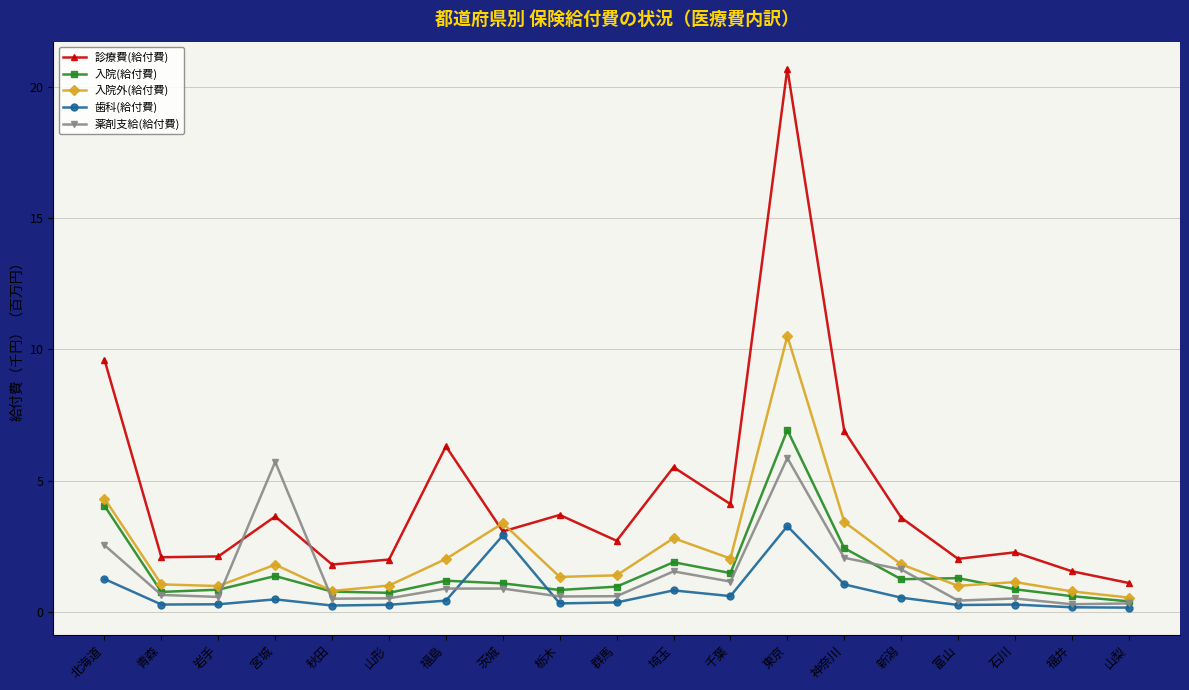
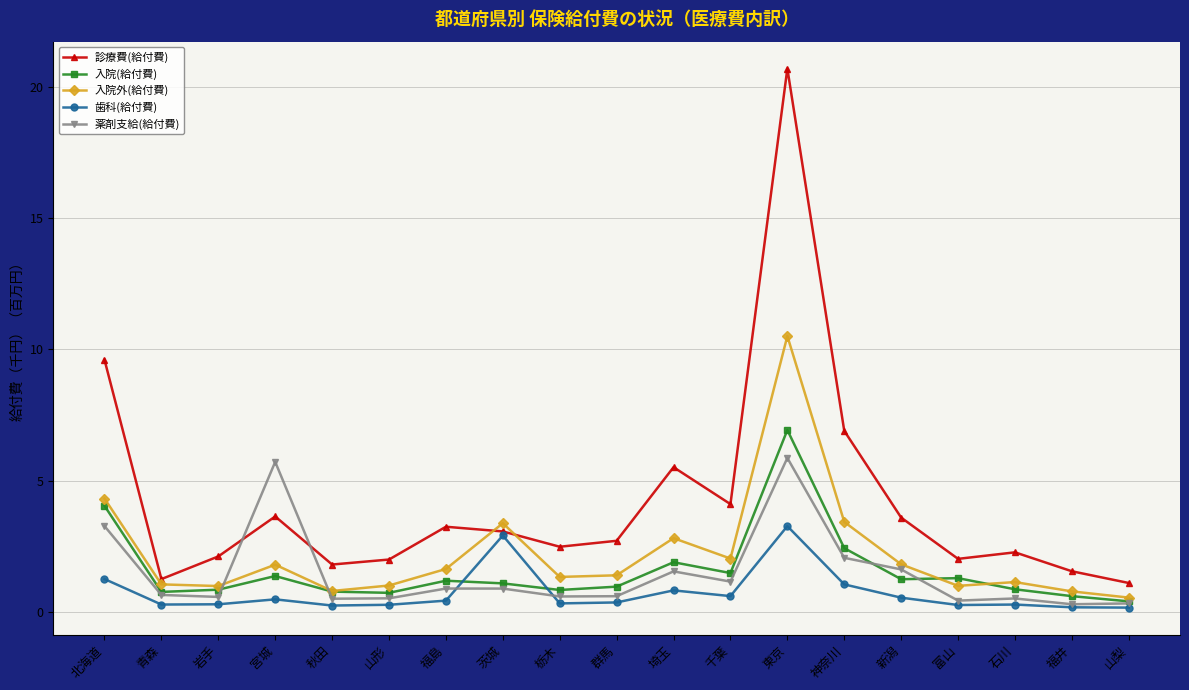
薬剤支給(給付費), 北海道: 2.5 -> 3.3
診療費(給付費), 青森: 2.1 -> 1.2
診療費(給付費), 福島: 6.3 -> 3.2
入院外(給付費), 福島: 2.0 -> 1.6
診療費(給付費), 栃木: 3.7 -> 2.5
